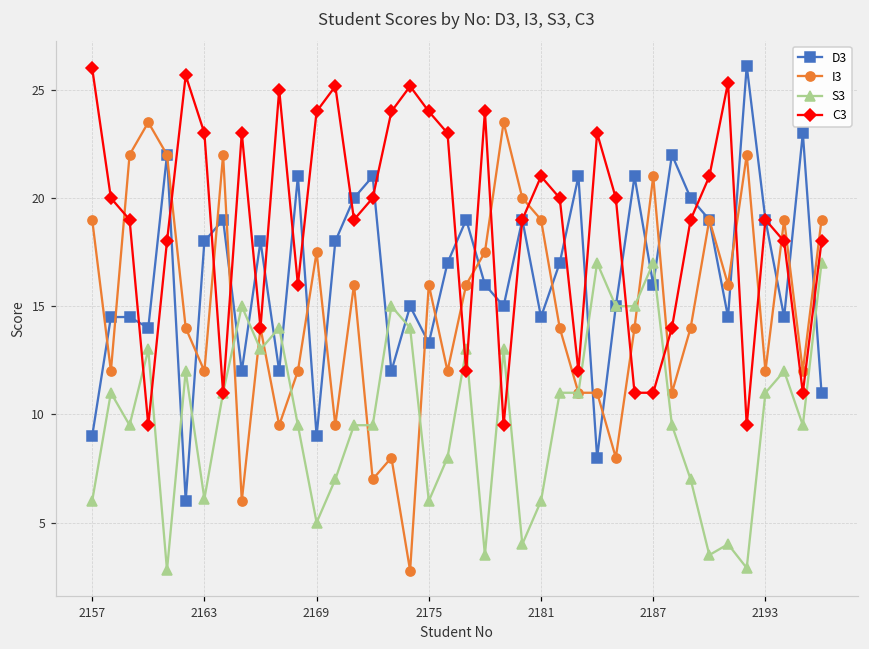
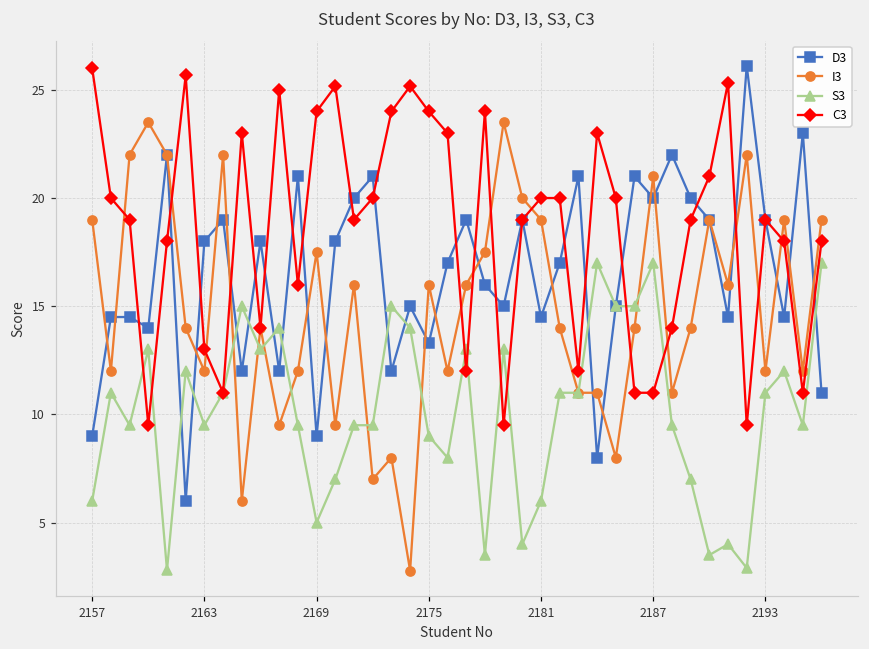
S3, 2163: 6.1 -> 9.5
C3, 2163: 23 -> 13
S3, 2175: 6 -> 9
C3, 2181: 21 -> 20
D3, 2187: 16 -> 20
